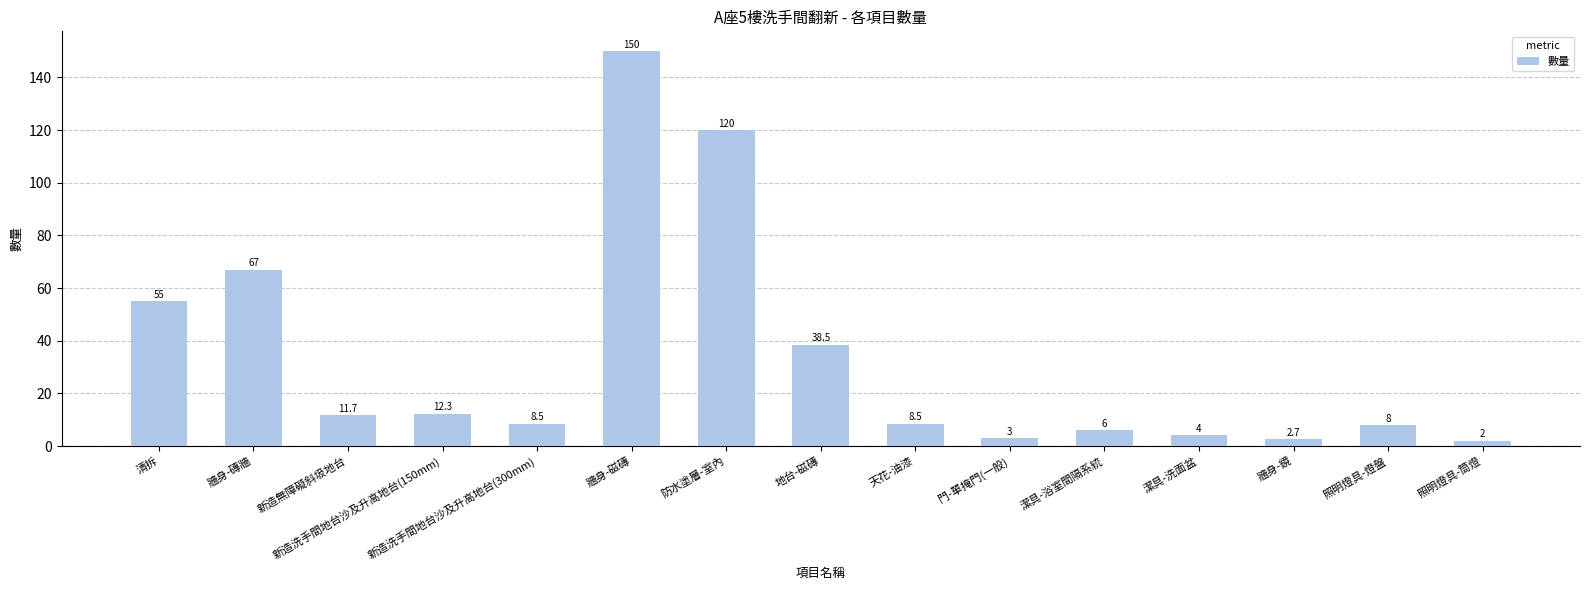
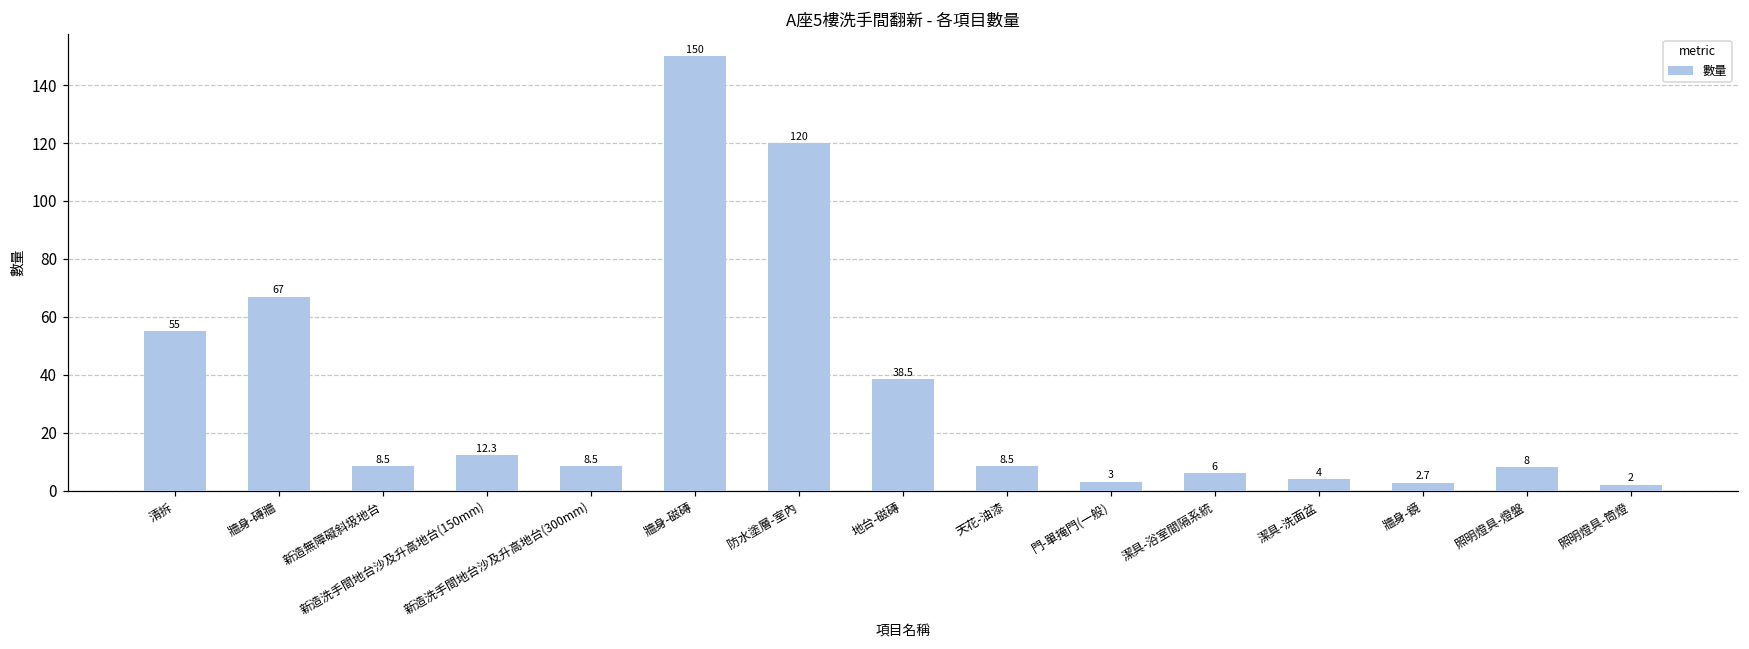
新造無障礙斜圾地台: 11.7 -> 8.5
